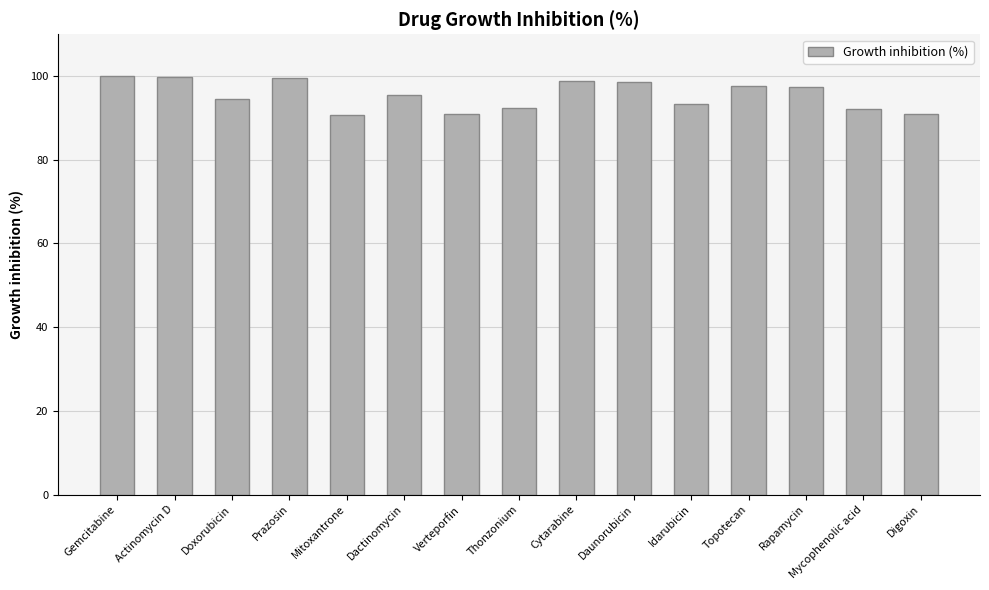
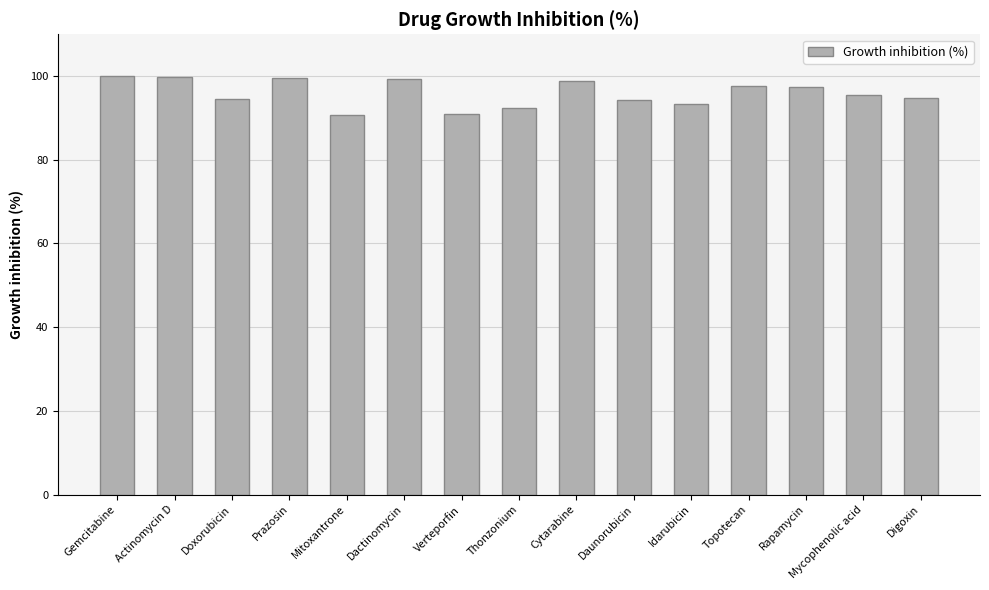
Dactinomycin: 96 -> 99
Daunorubicin: 99 -> 94
Mycophenolic acid: 92 -> 96
Digoxin: 91 -> 95
